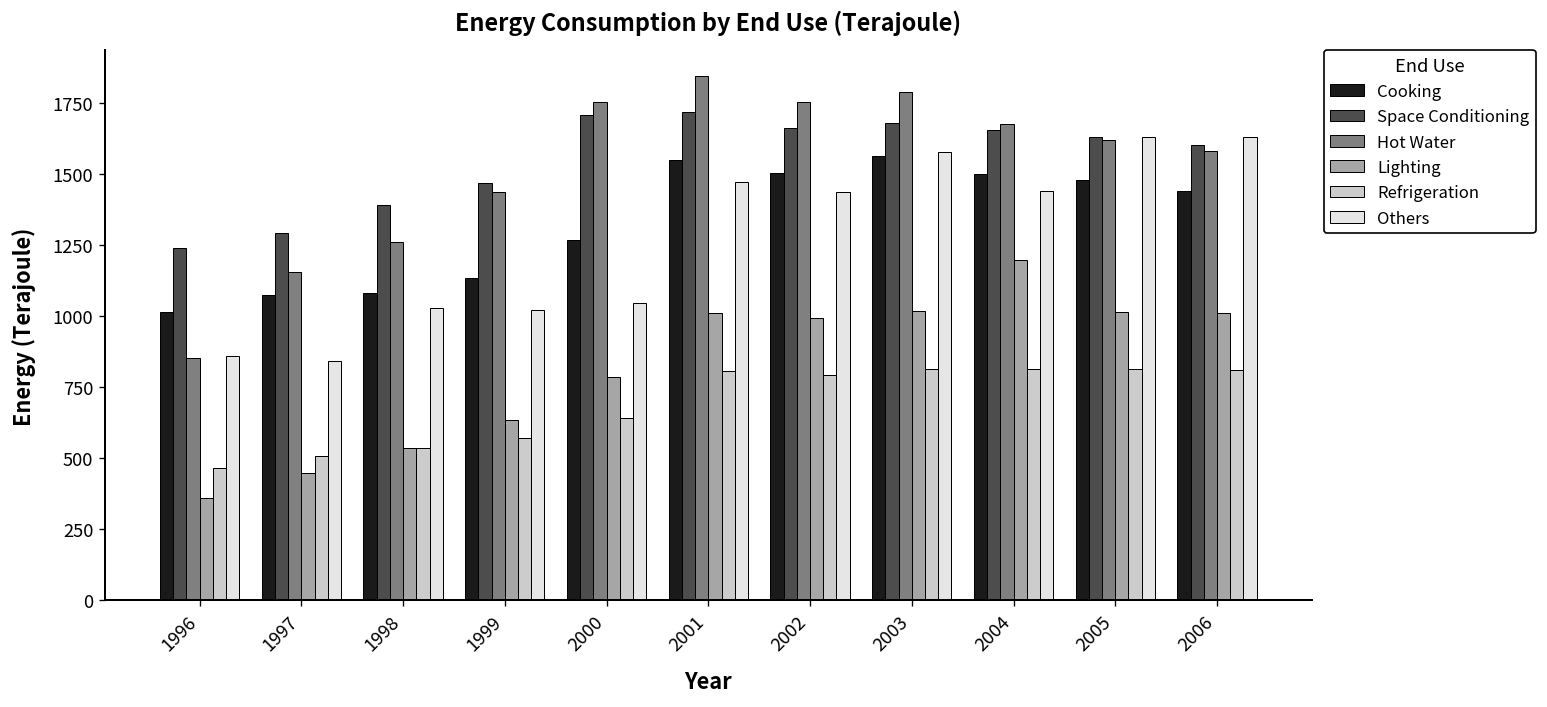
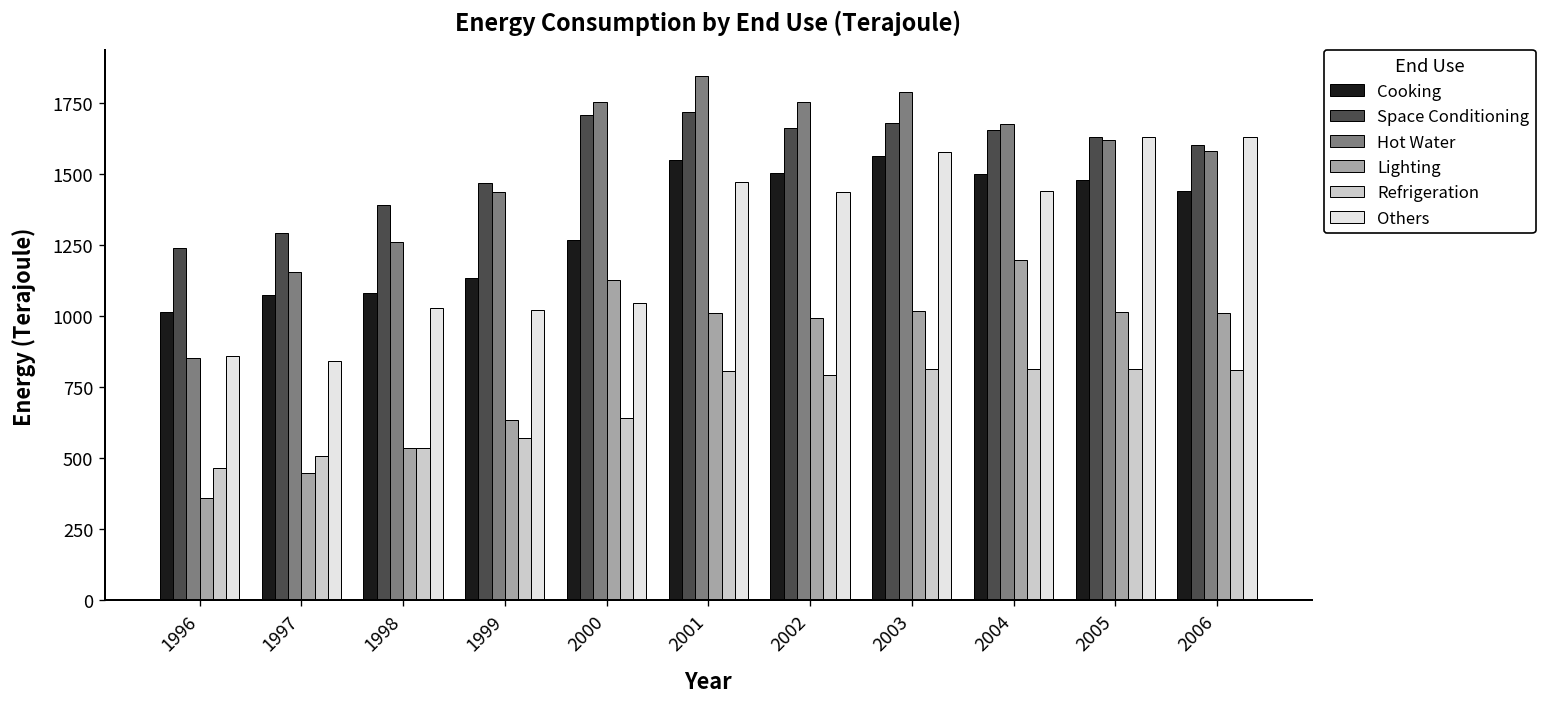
Lighting, 2000: 790 -> 1130
